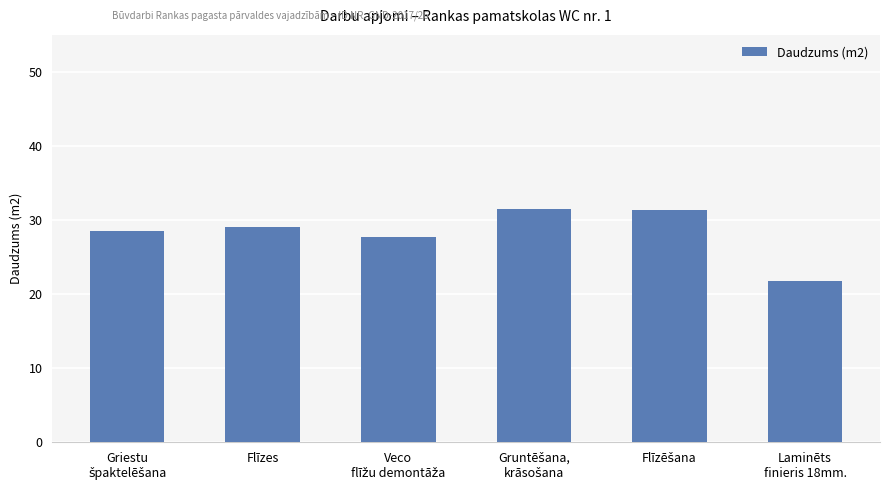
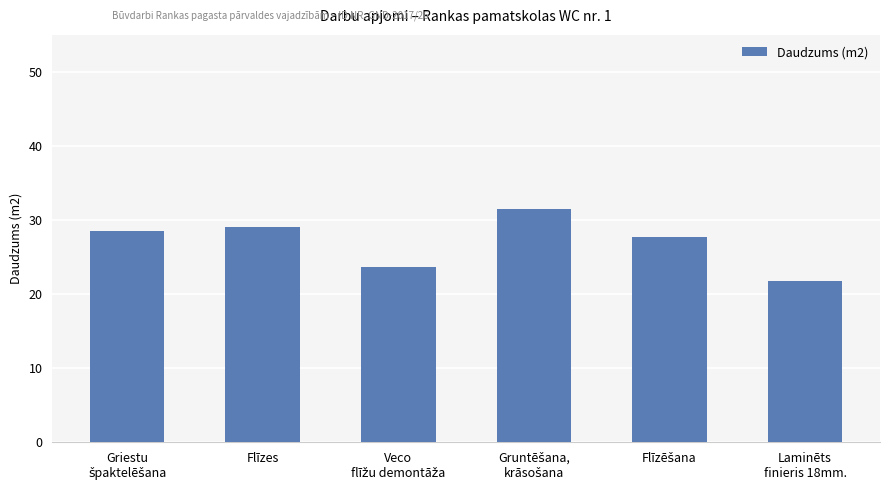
Veco flīžu demontāža: 28 -> 24
Flīzēšana: 31 -> 28
